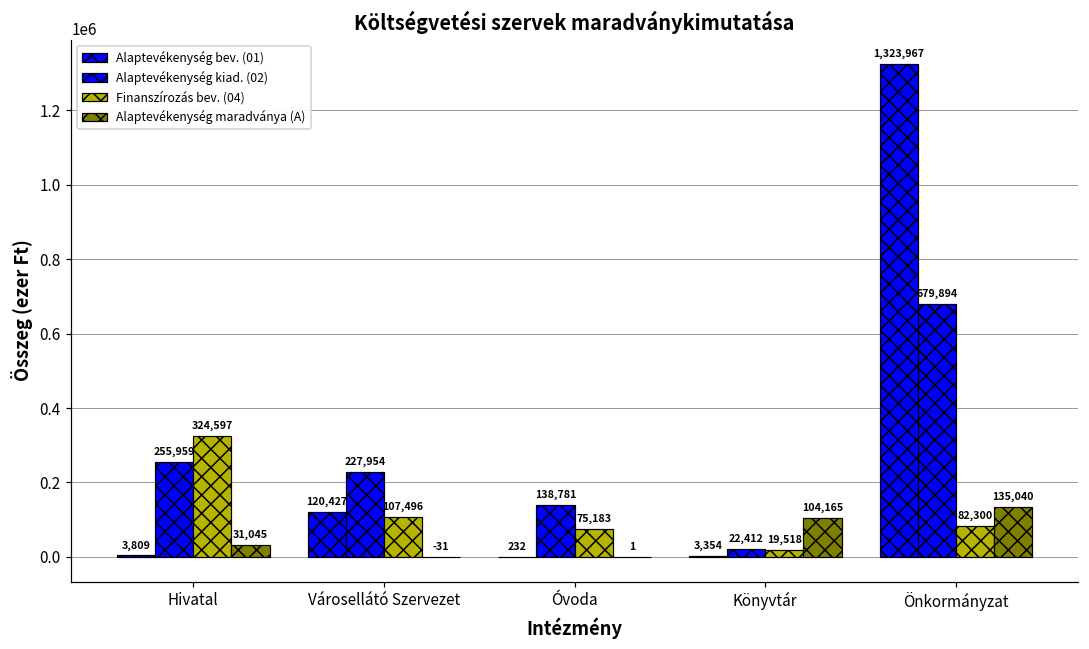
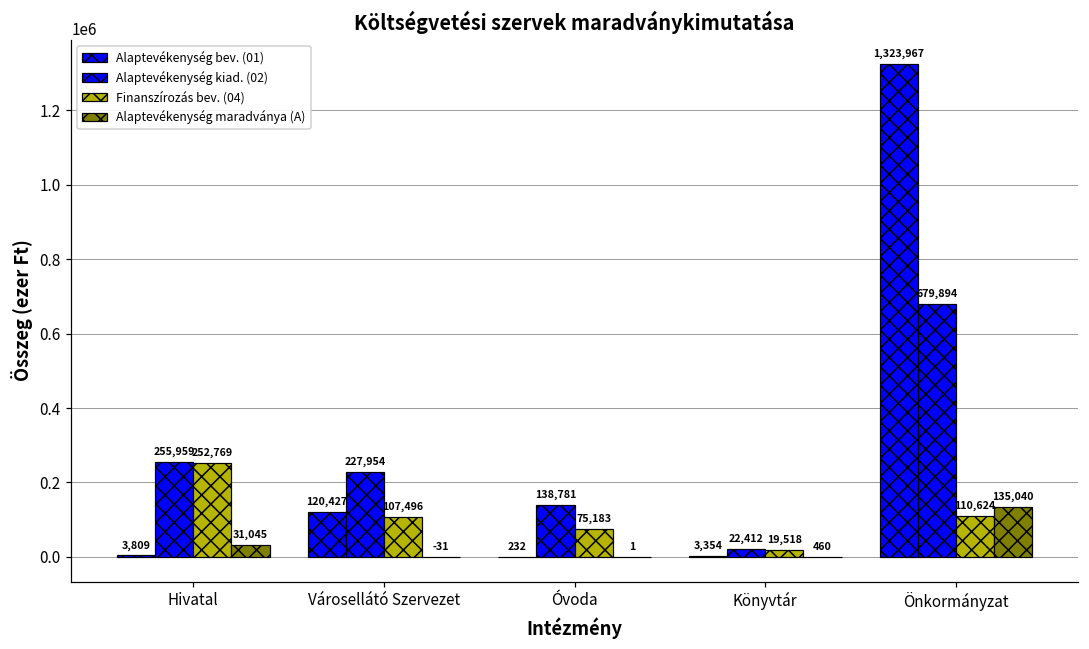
Finanszírozás bev. (04), Hivatal: 324,597 -> 252,769
Alaptevékenység maradványa (A), Könyvtár: 104,165 -> 460
Finanszírozás bev. (04), Önkormányzat: 82,300 -> 110,624
